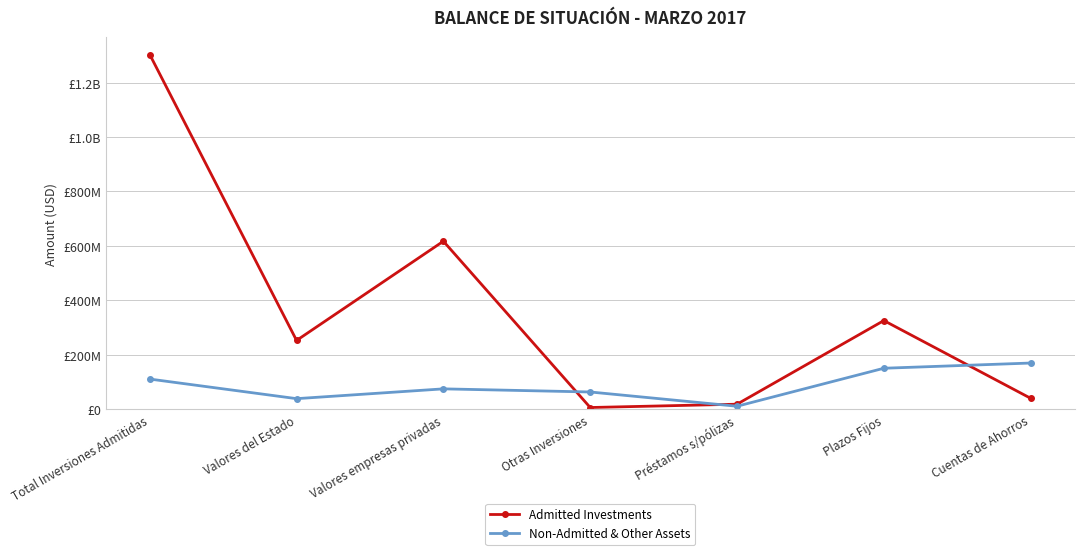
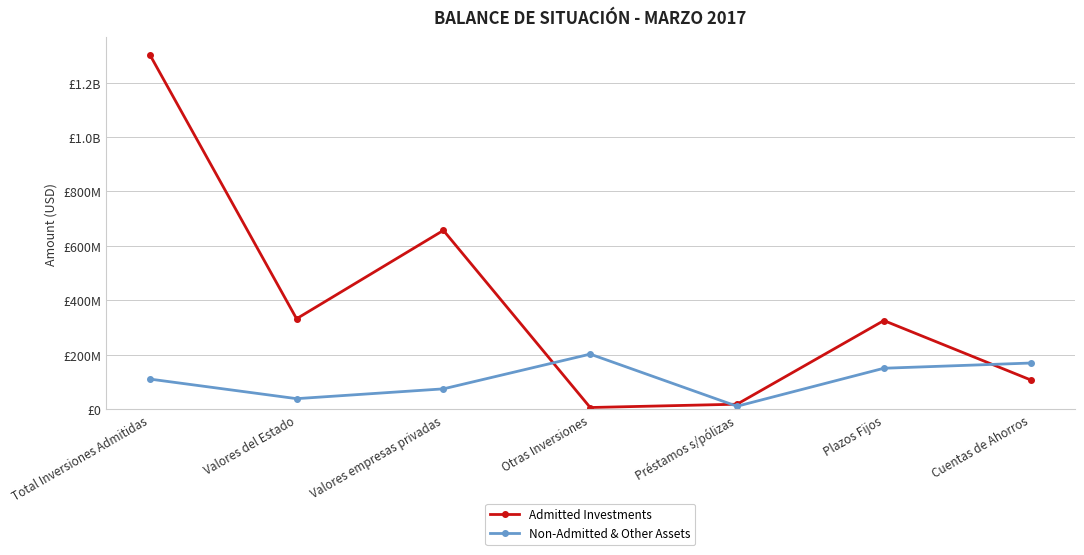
Admitted Investments, Valores del Estado: £250000000 -> £330000000
Admitted Investments, Valores empresas privadas: £620000000 -> £660000000
Non-Admitted & Other Assets, Otras Inversiones: £60000000 -> £200000000
Admitted Investments, Cuentas de Ahorros: £40000000 -> £110000000
